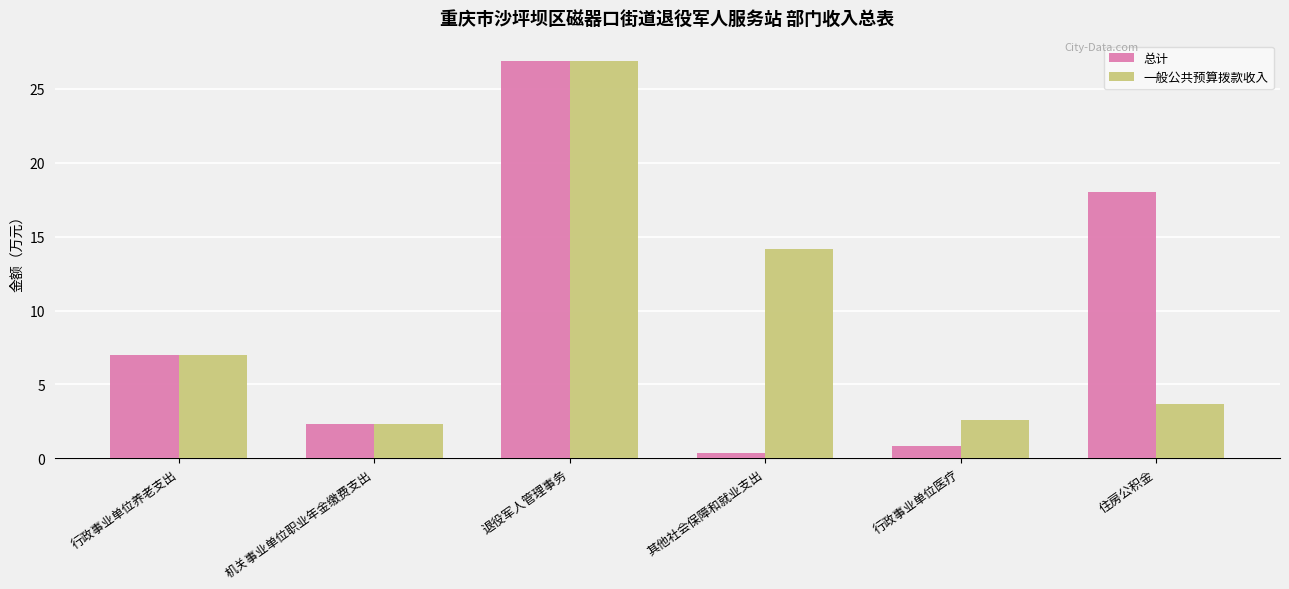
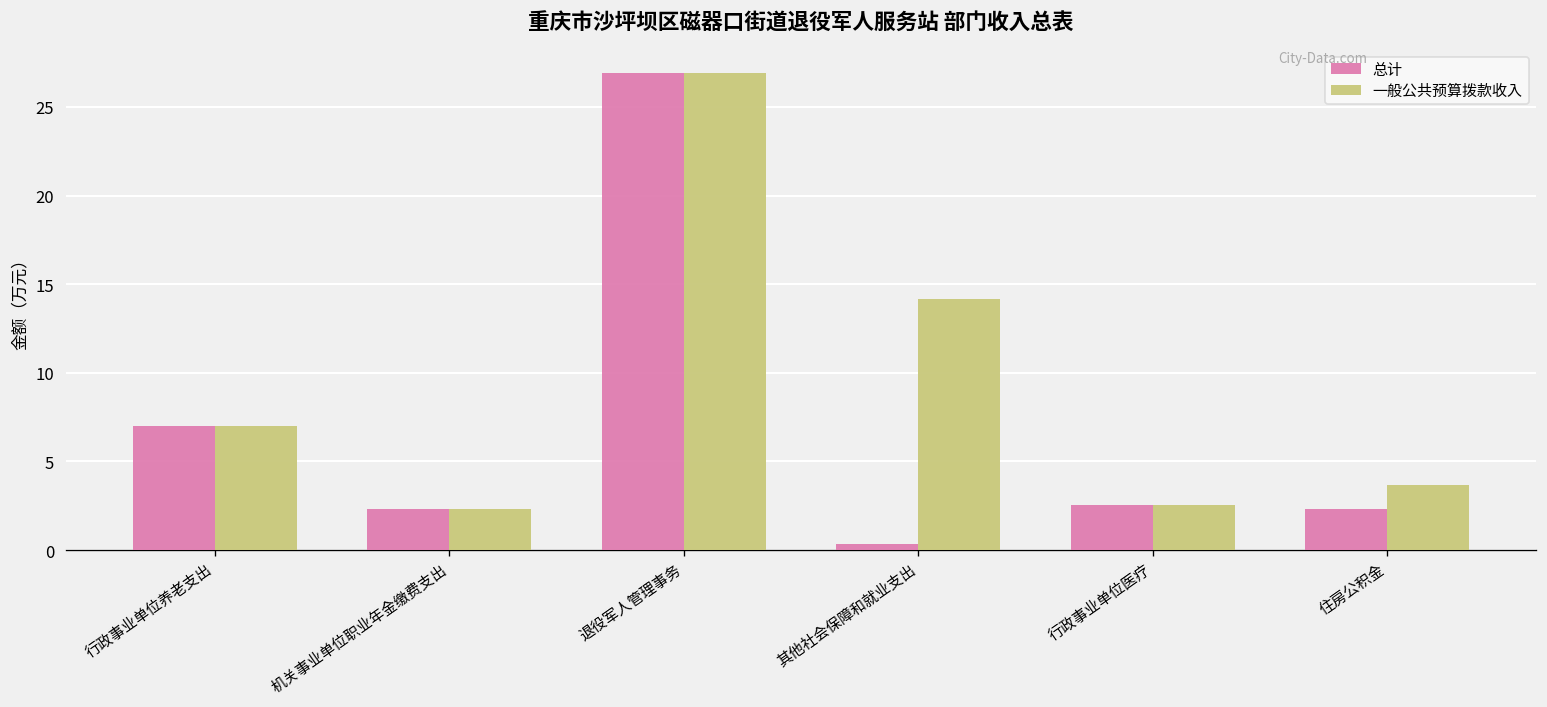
总计, 行政事业单位医疗: 0.8 -> 2.6
总计, 住房公积金: 18.0 -> 2.3
